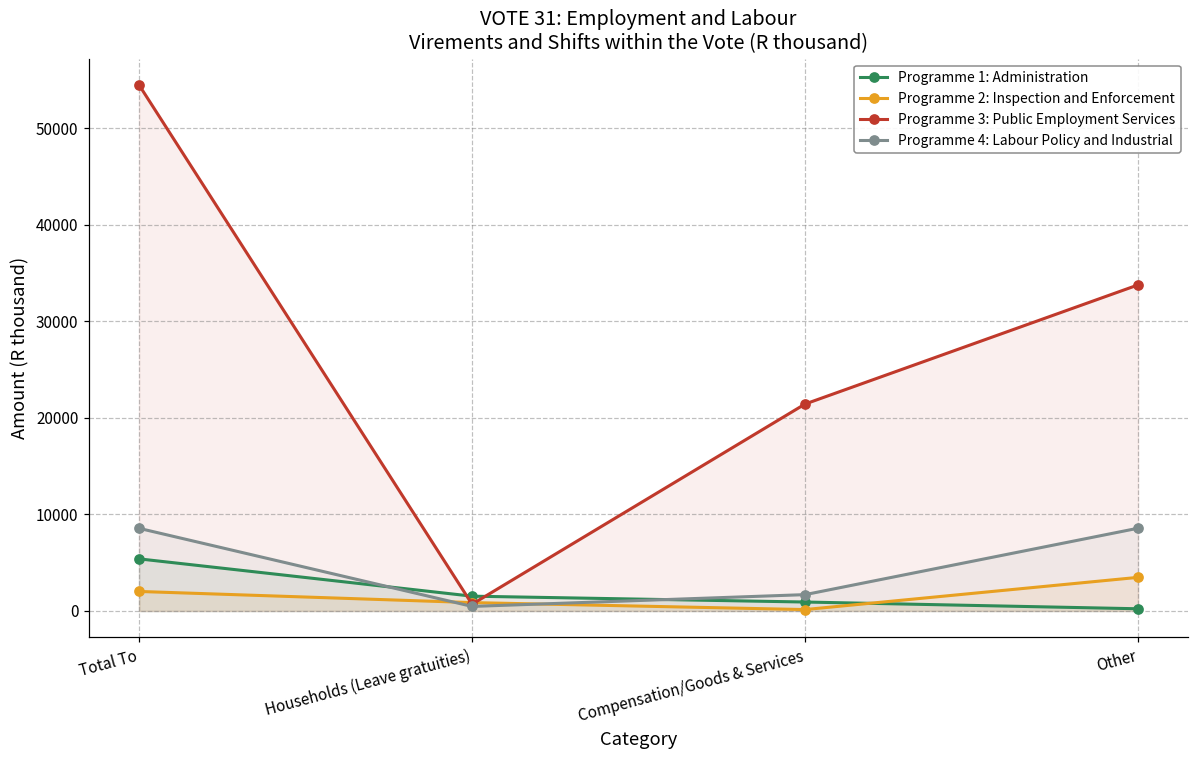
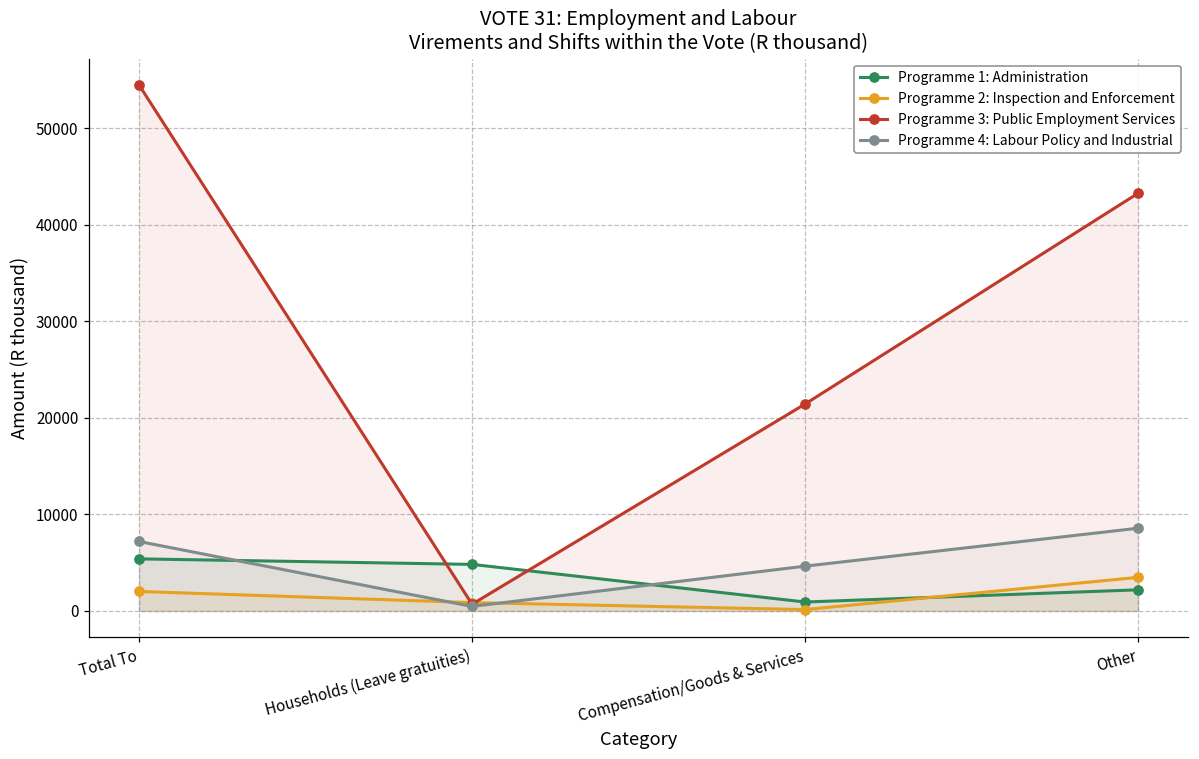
Programme 4: Labour Policy and Industrial, Total To: 9000 -> 7000
Programme 1: Administration, Households (Leave gratuities): 2000 -> 5000
Programme 4: Labour Policy and Industrial, Compensation/Goods & Services: 2000 -> 5000
Programme 1: Administration, Other: 0 -> 2000
Programme 3: Public Employment Services, Other: 34000 -> 43000
